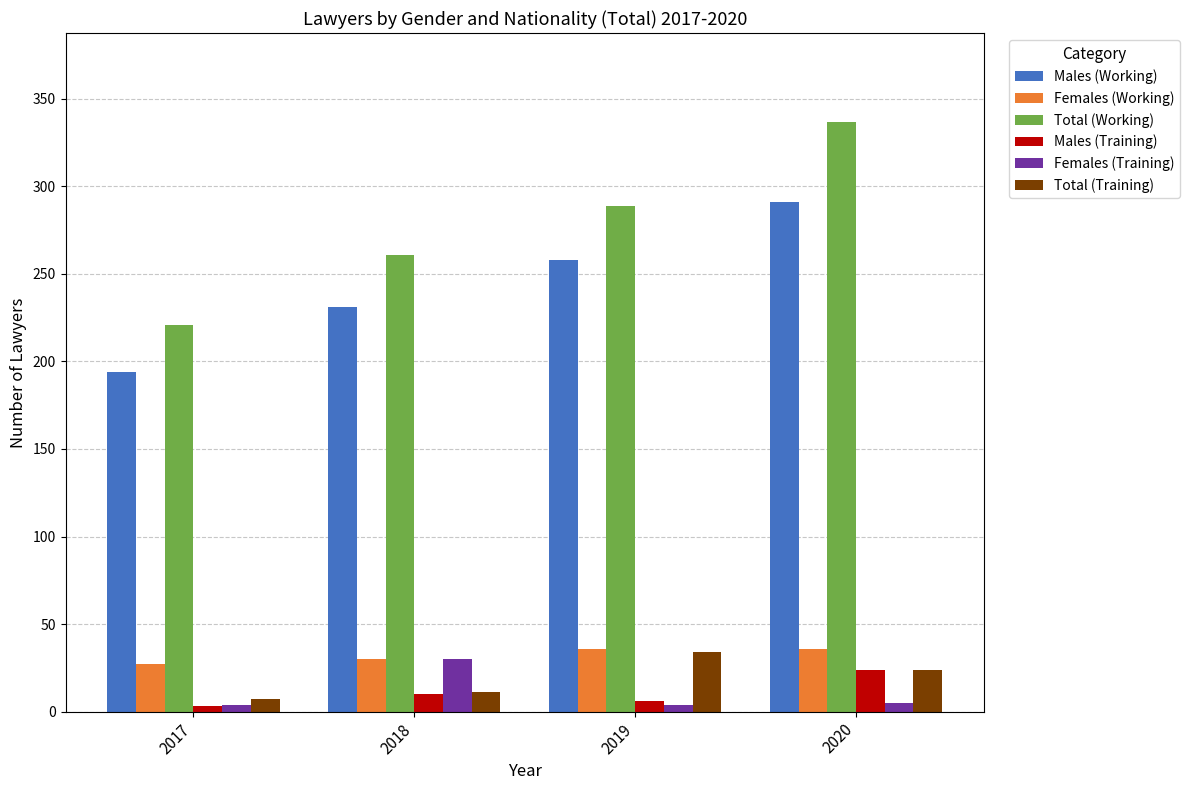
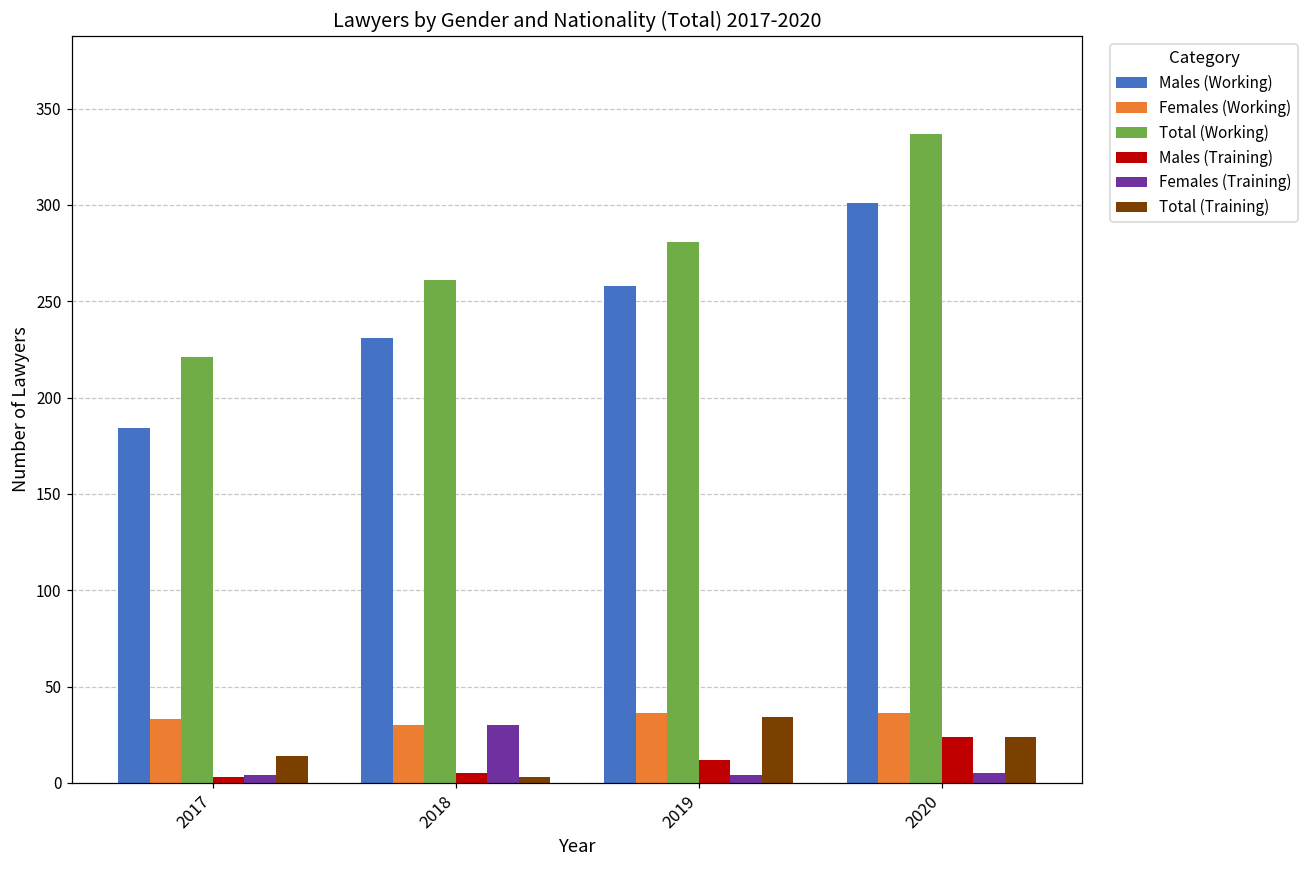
Males (Working), 2017: 194 -> 184
Females (Working), 2017: 27 -> 33
Total (Training), 2017: 7 -> 14
Males (Training), 2018: 10 -> 5
Total (Training), 2018: 11 -> 3
Total (Working), 2019: 289 -> 281
Males (Training), 2019: 6 -> 12
Males (Working), 2020: 291 -> 301
